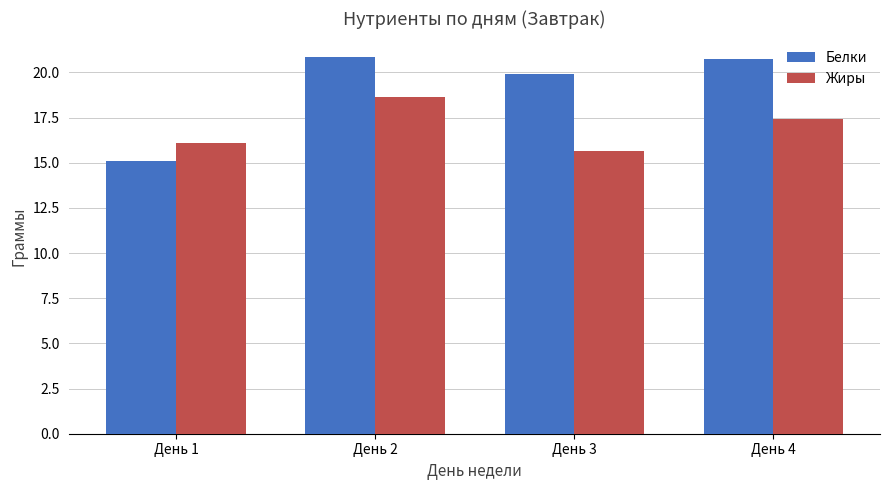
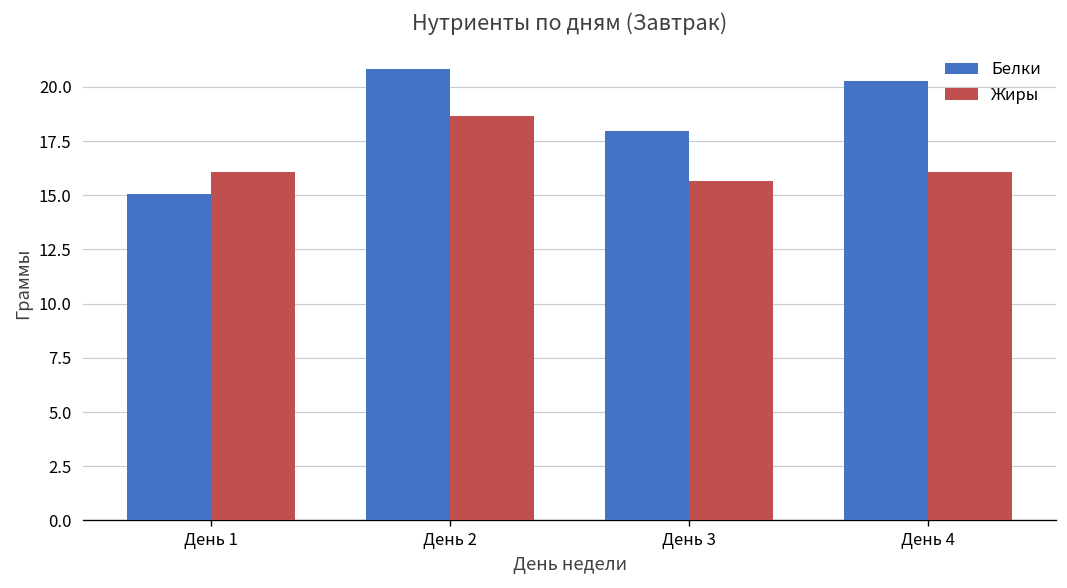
Белки, День 3: 19.9 -> 18.0
Белки, День 4: 20.7 -> 20.3
Жиры, День 4: 17.4 -> 16.1
